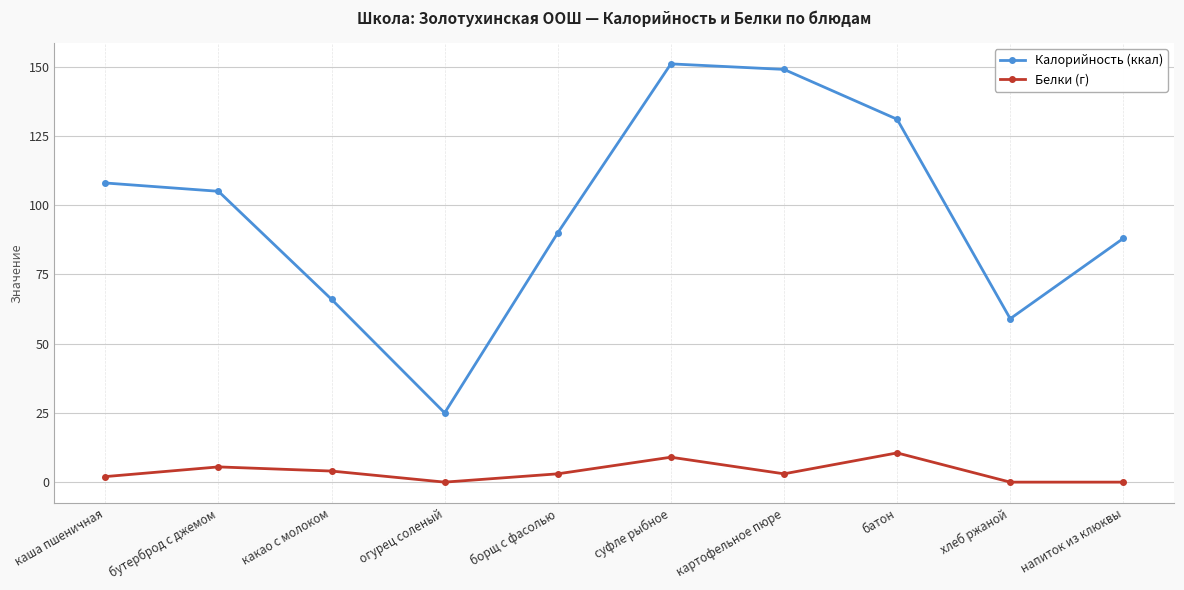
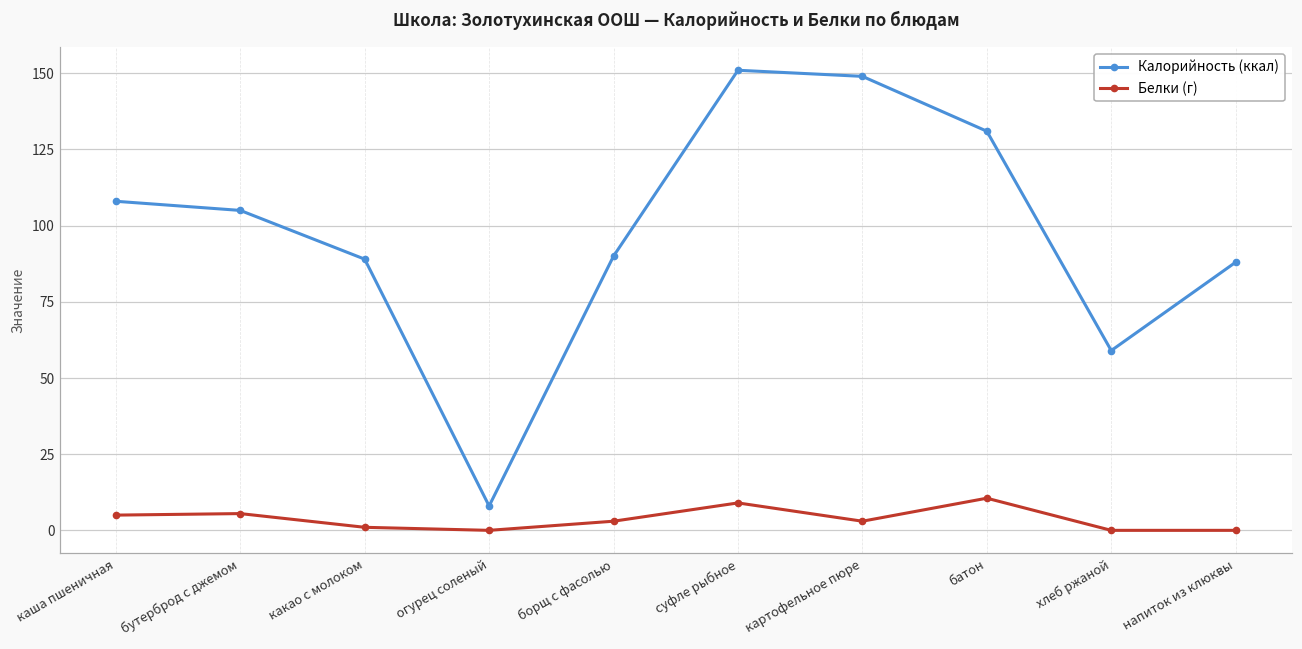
Белки (г), каша пшеничная: 2 -> 5
Калорийность (ккал), какао с молоком: 66 -> 89
Белки (г), какао с молоком: 4 -> 1
Калорийность (ккал), огурец соленый: 25 -> 8
